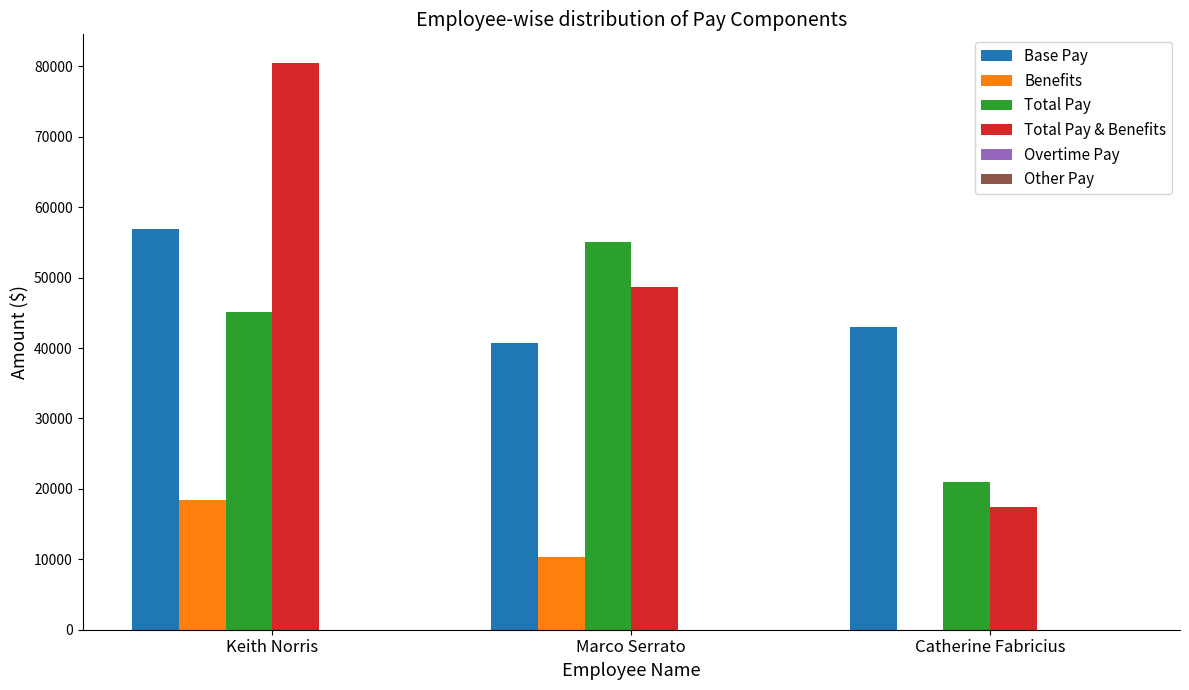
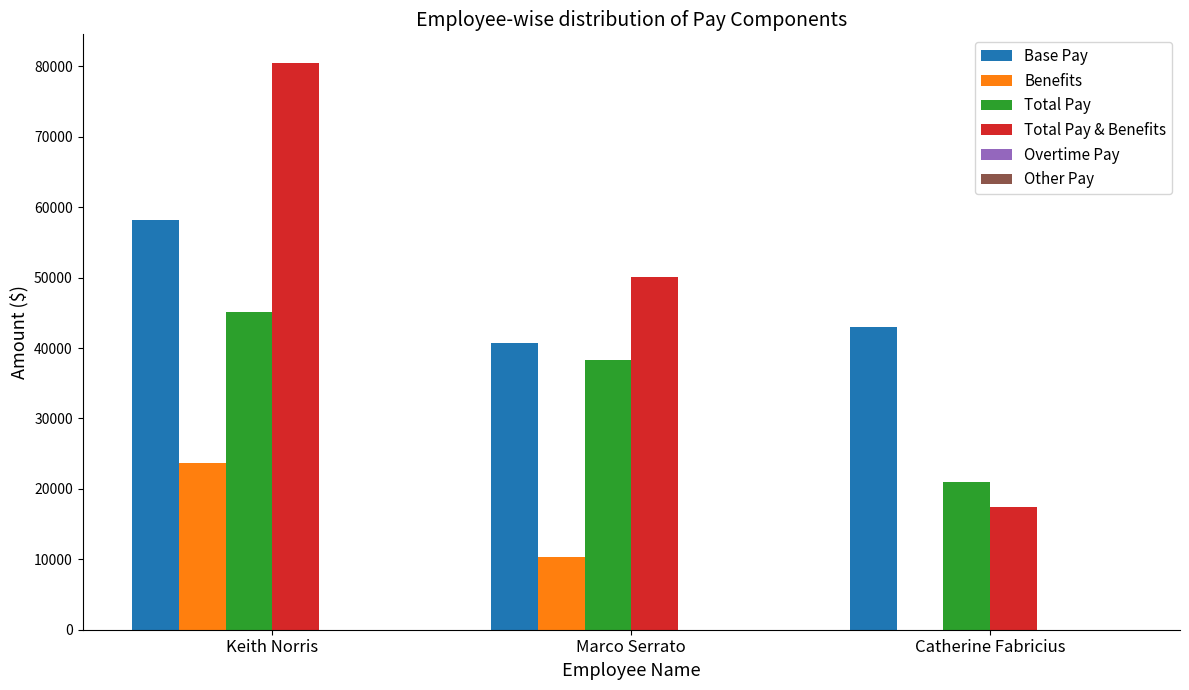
Base Pay, Keith Norris: 57000 -> 58000
Benefits, Keith Norris: 18000 -> 24000
Total Pay, Marco Serrato: 55000 -> 38000
Total Pay & Benefits, Marco Serrato: 49000 -> 50000
